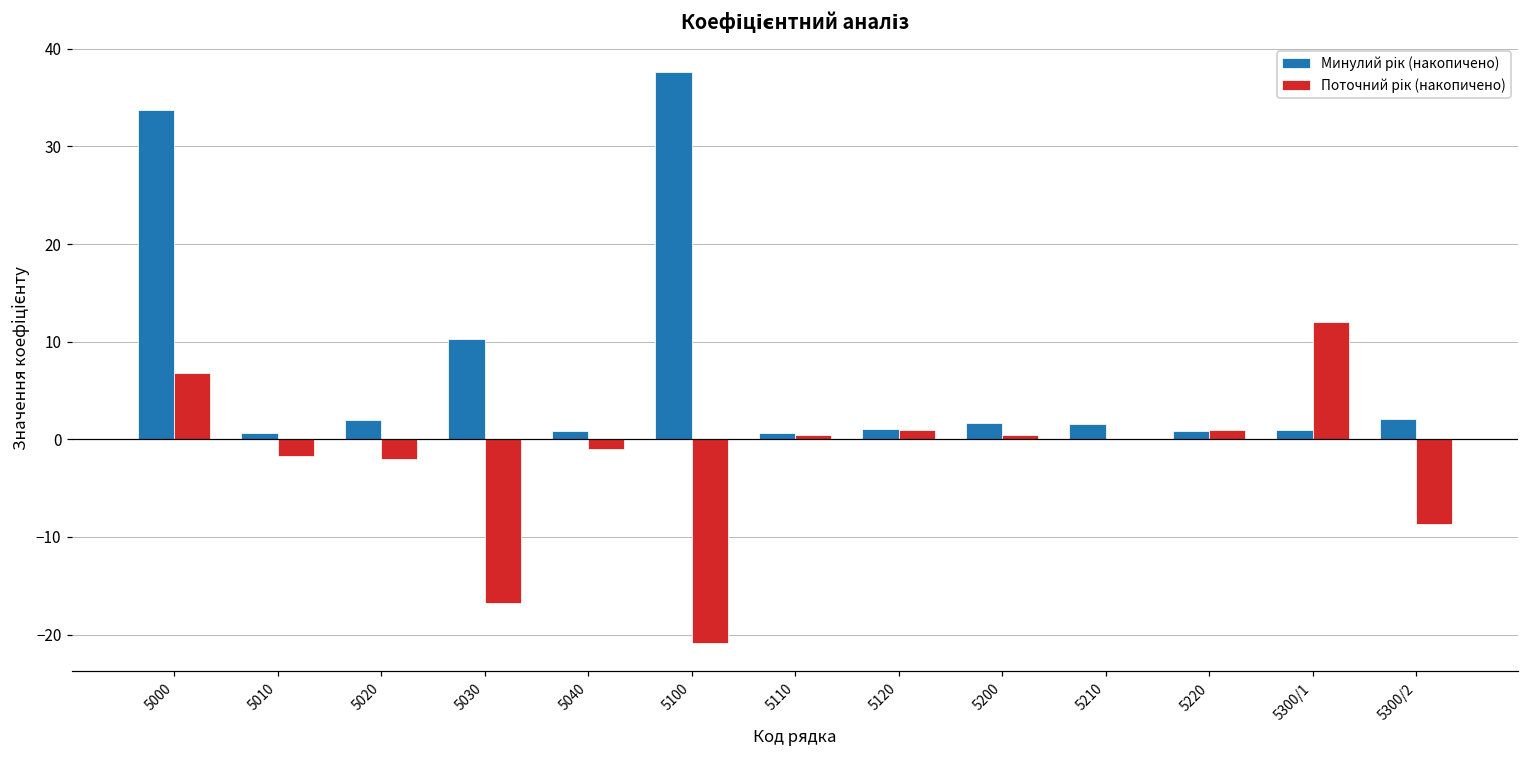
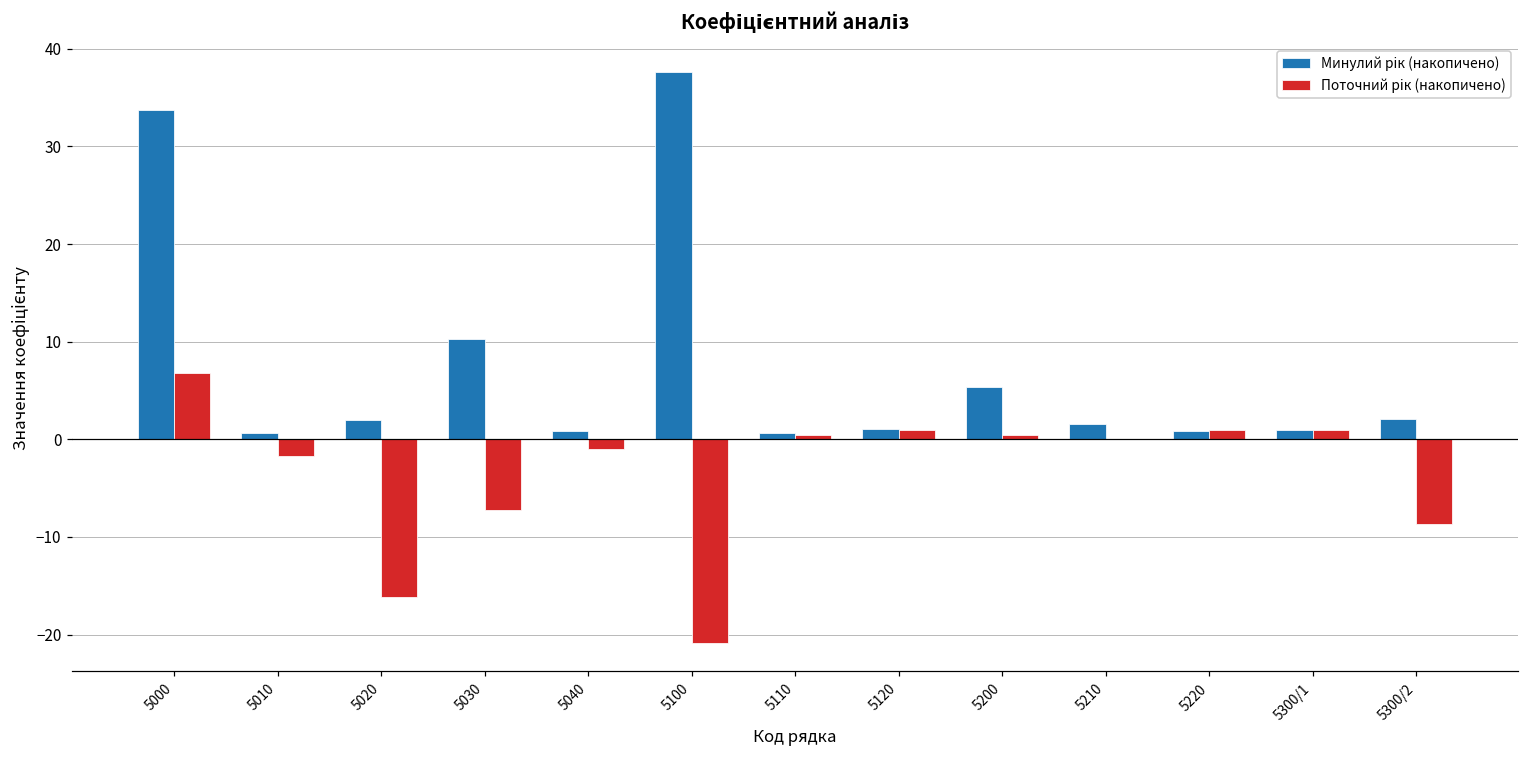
Поточний рік (накопичено), 5020: -2 -> -16
Поточний рік (накопичено), 5030: -17 -> -7
Минулий рік (накопичено), 5200: 2 -> 5
Поточний рік (накопичено), 5300/1: 12 -> 1
